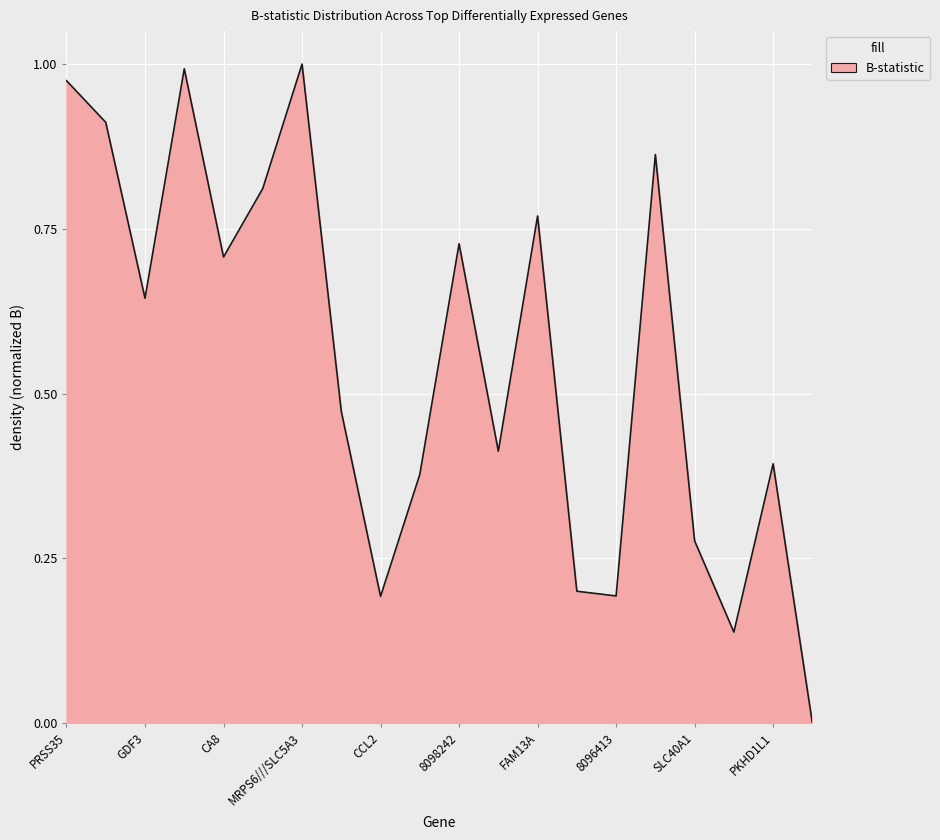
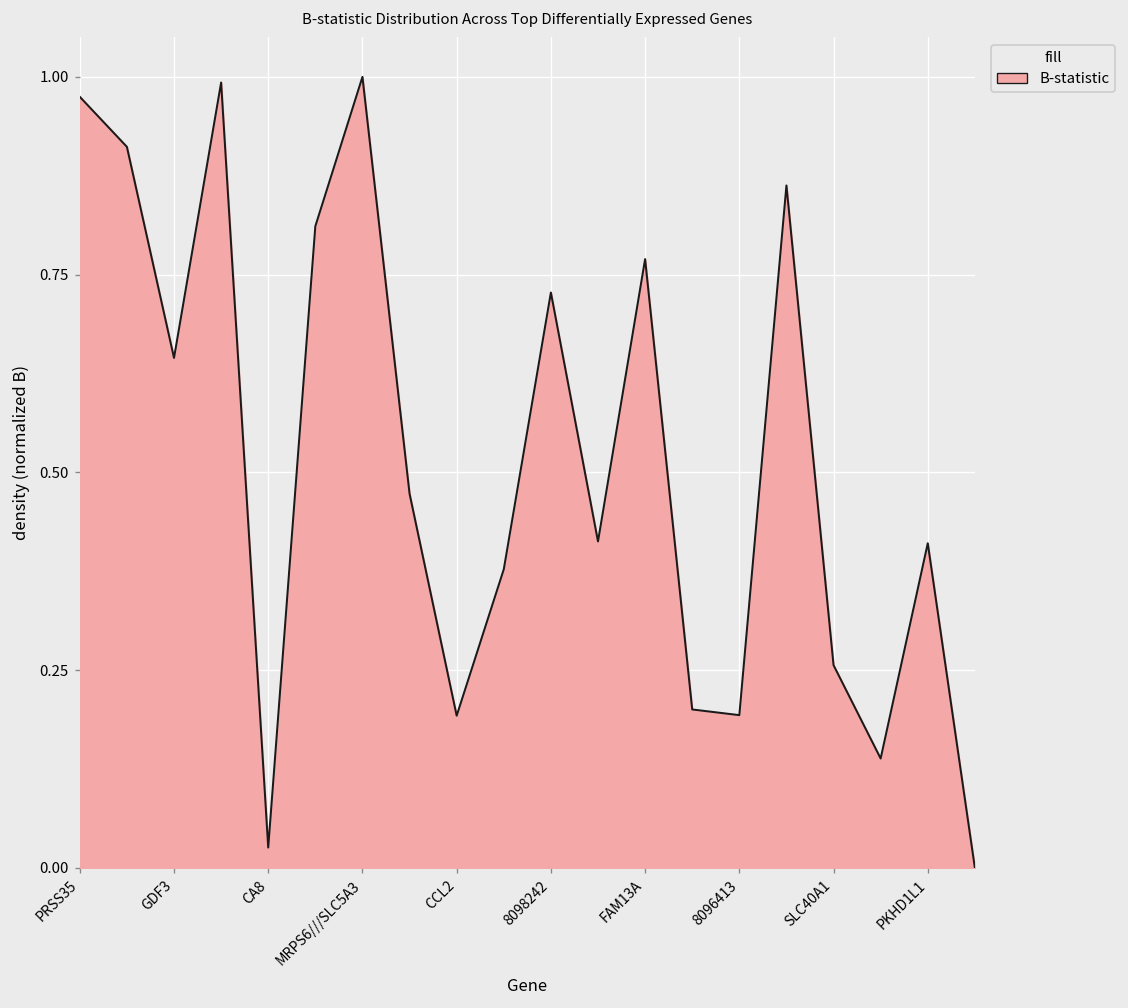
CA8: 0.71 -> 0.03
SLC40A1: 0.28 -> 0.26
PKHD1L1: 0.39 -> 0.41
